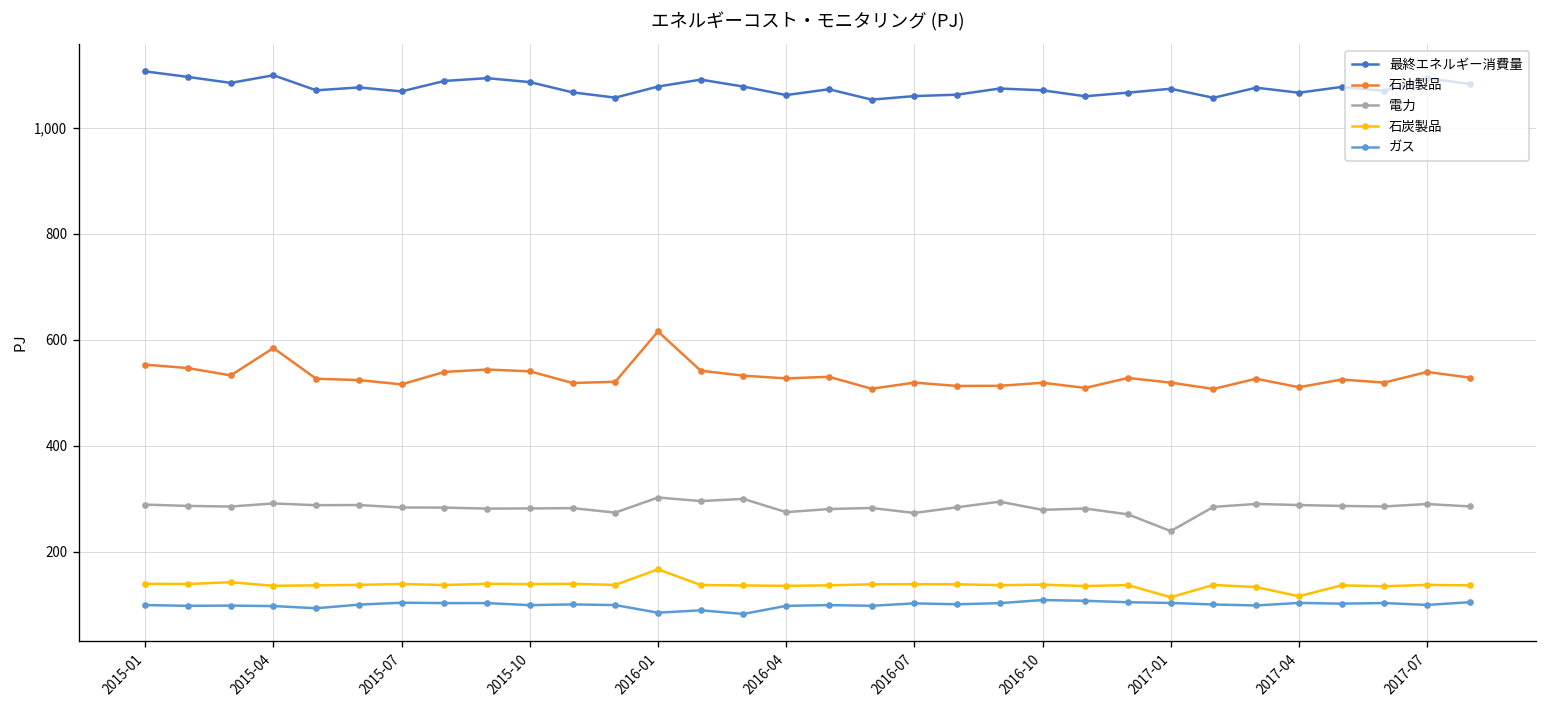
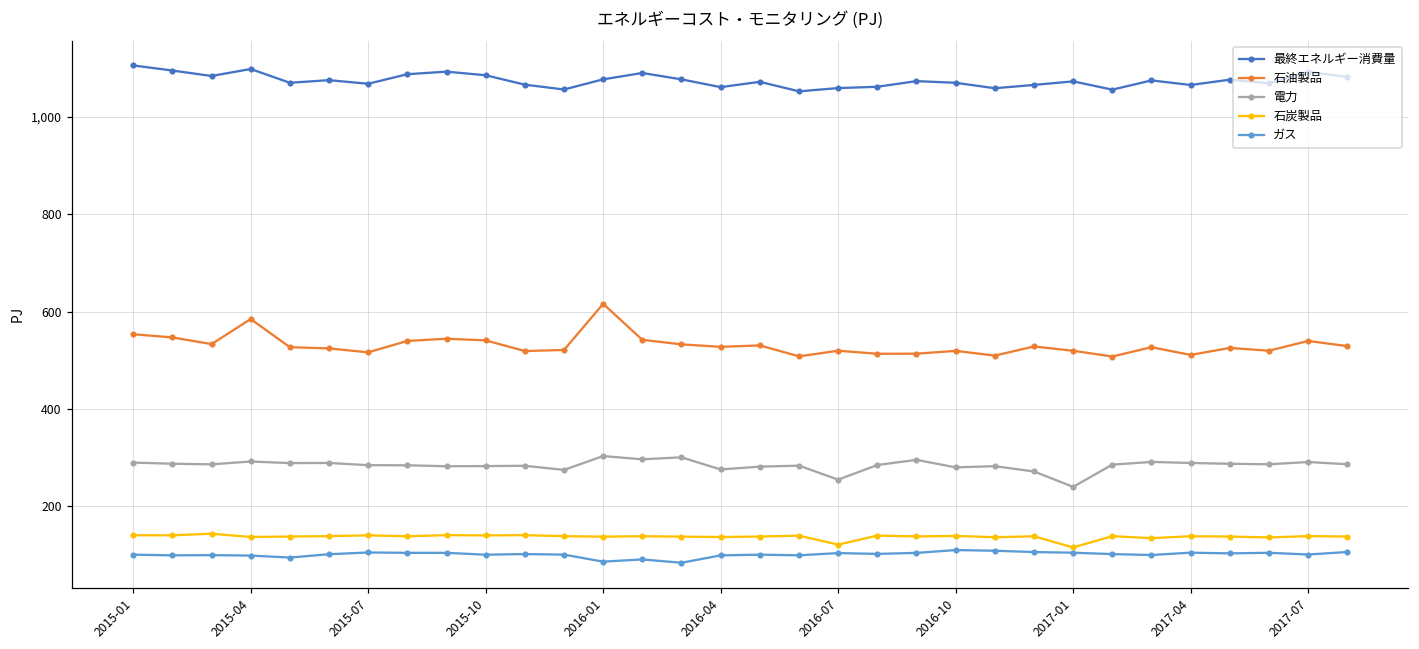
石炭製品, 2016-01: 170 -> 140
電力, 2016-07: 270 -> 250
石炭製品, 2016-07: 140 -> 120
石炭製品, 2017-04: 120 -> 140
